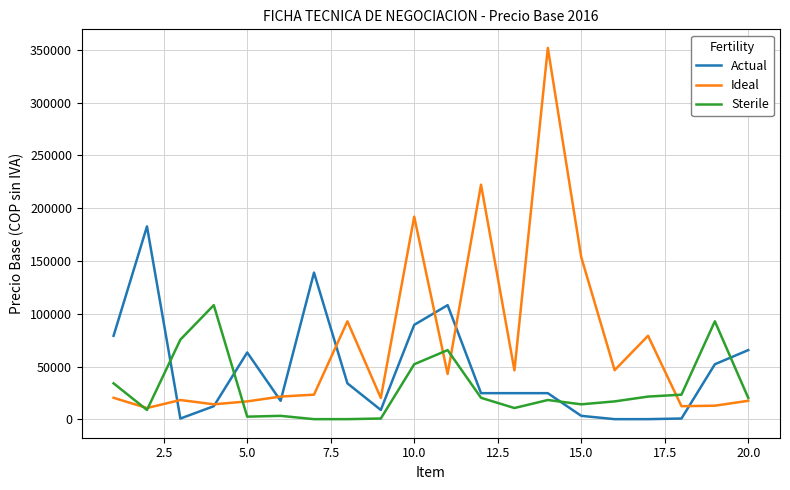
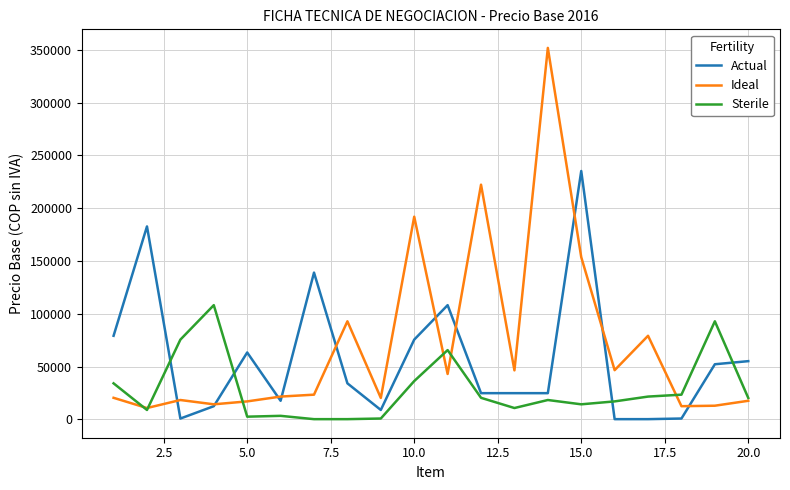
Actual, 10.0: 90000 -> 76000
Sterile, 10.0: 52000 -> 36000
Actual, 15.0: 3000 -> 235000
Actual, 20.0: 66000 -> 55000
